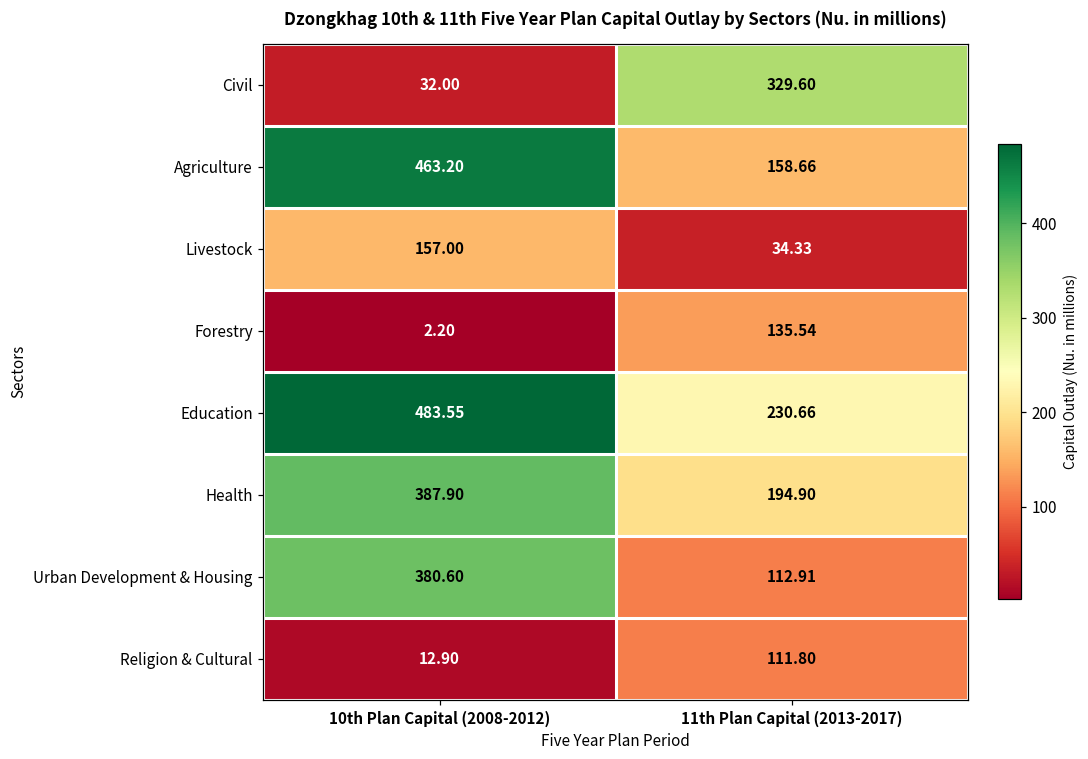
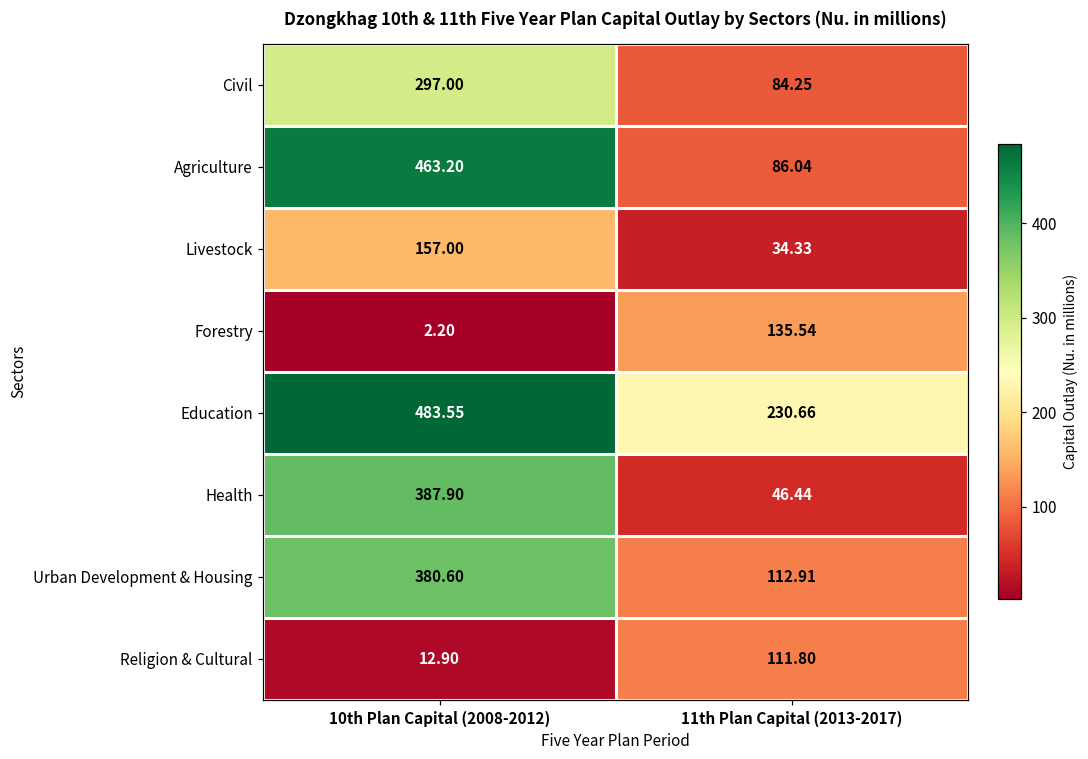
Civil, 10th Plan Capital (2008-2012): 32.00 -> 297.00
Civil, 11th Plan Capital (2013-2017): 329.60 -> 84.25
Agriculture, 11th Plan Capital (2013-2017): 158.66 -> 86.04
Health, 11th Plan Capital (2013-2017): 194.90 -> 46.44
